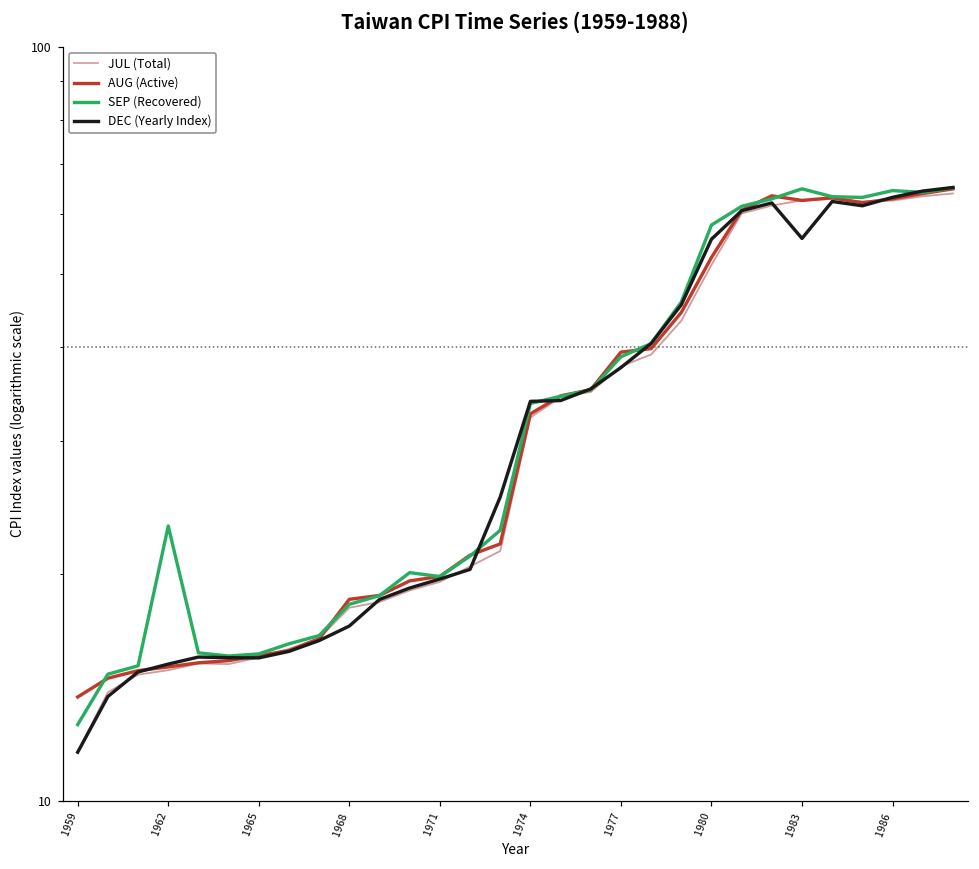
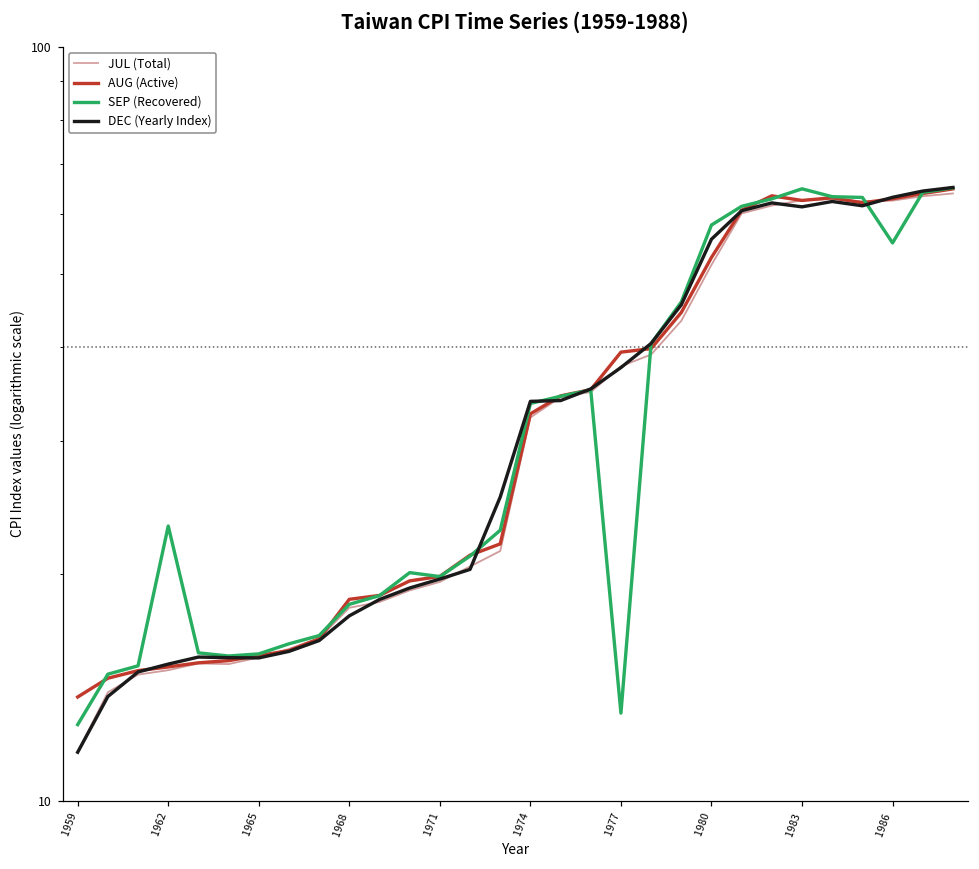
DEC (Yearly Index), 1968: 17.0 -> 17.6
SEP (Recovered), 1977: 39 -> 13.1
DEC (Yearly Index), 1983: 56 -> 61
SEP (Recovered), 1986: 64 -> 55
